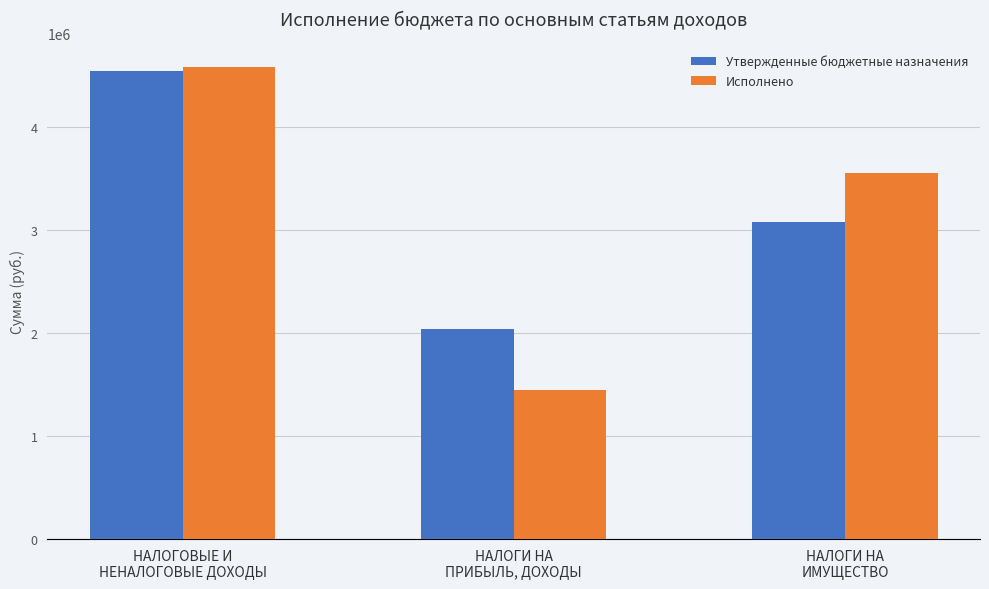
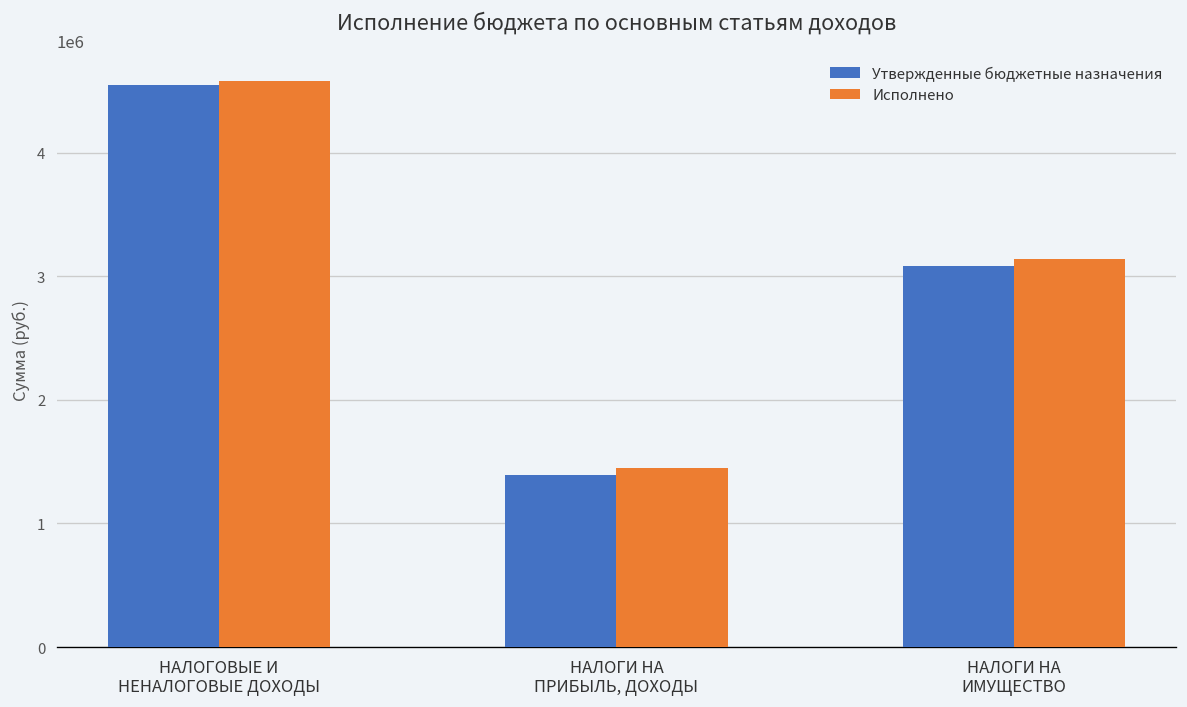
Утвержденные бюджетные назначения, НАЛОГИ НА ПРИБЫЛЬ, ДОХОДЫ: 2040000 -> 1390000
Исполнено, НАЛОГИ НА ИМУЩЕСТВО: 3550000 -> 3140000
